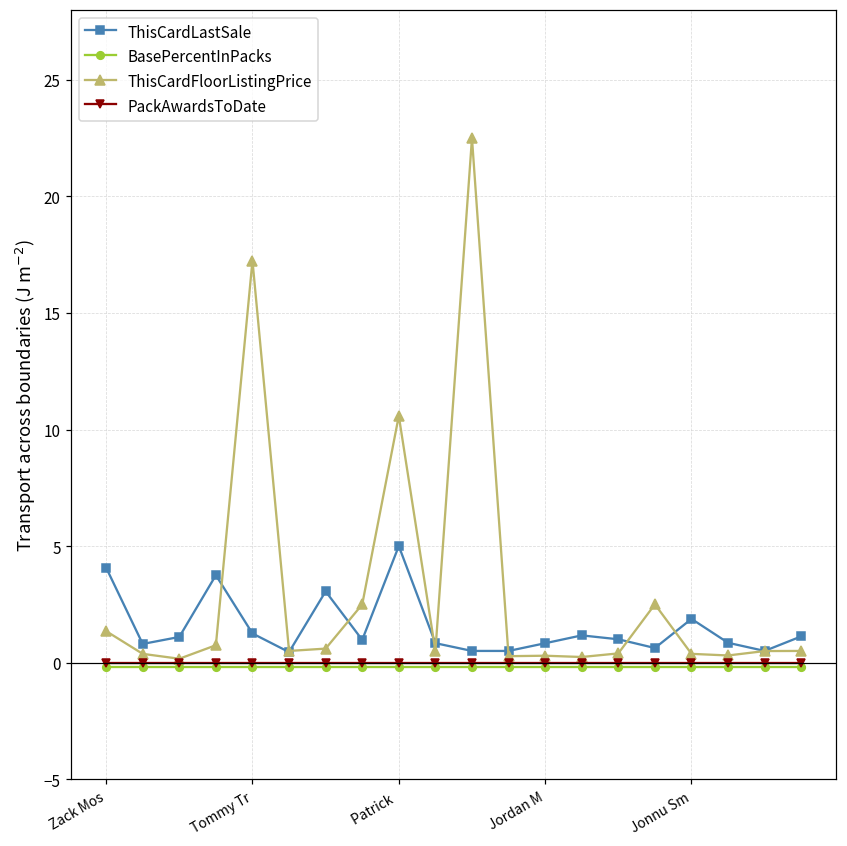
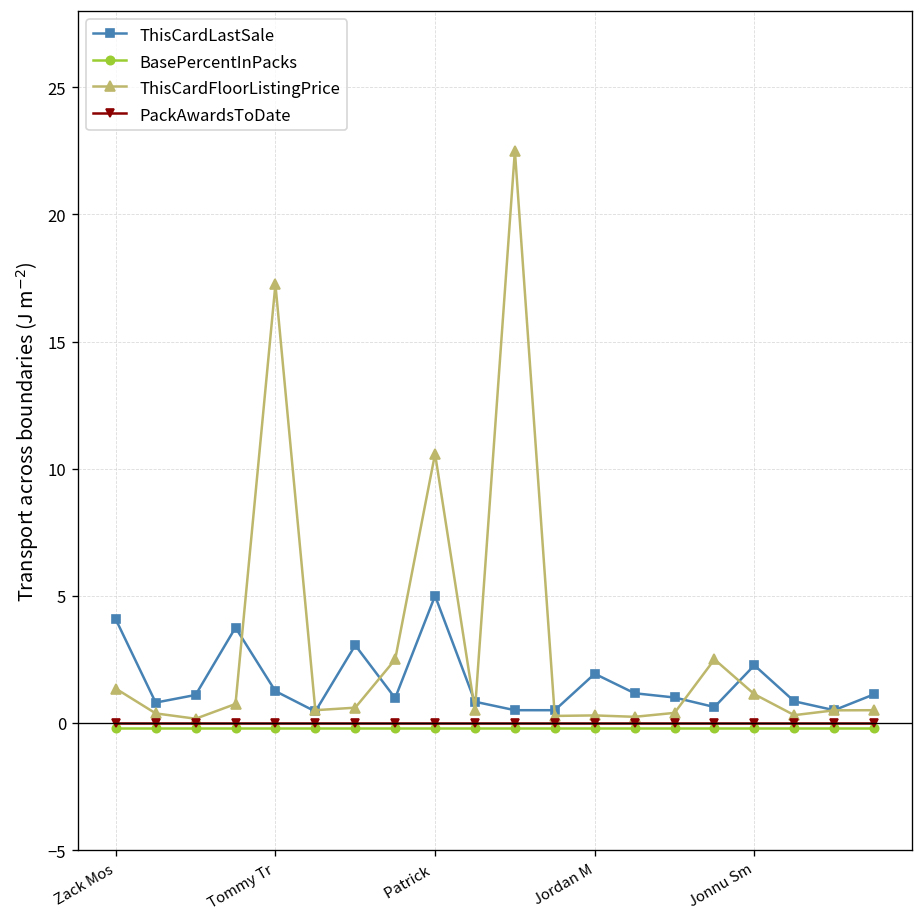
ThisCardLastSale, Jordan M: 0.8 -> 1.9
ThisCardLastSale, Jonnu Sm: 1.9 -> 2.3
ThisCardFloorListingPrice, Jonnu Sm: 0.4 -> 1.1
